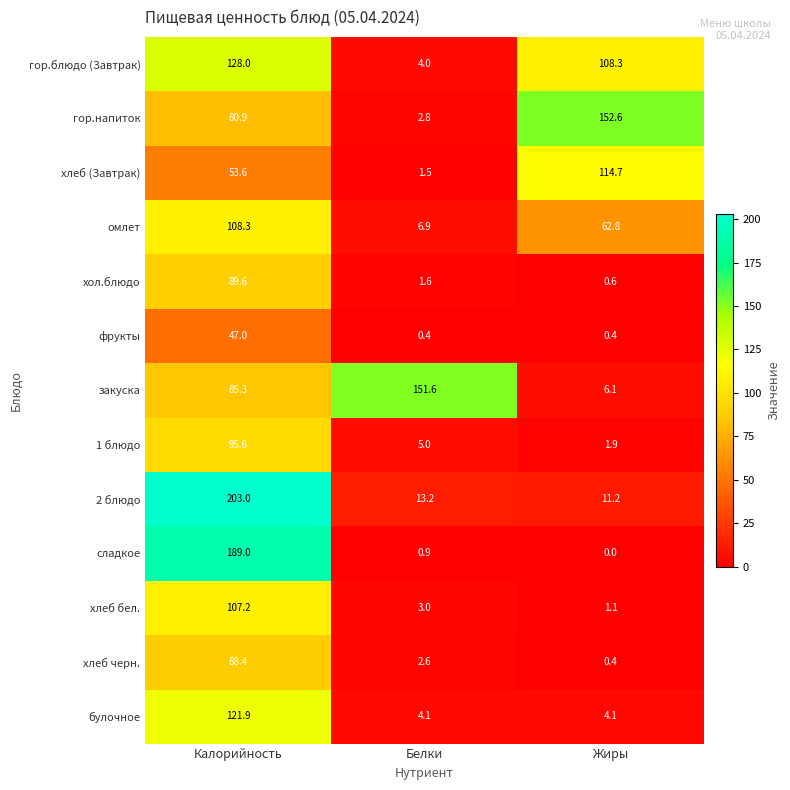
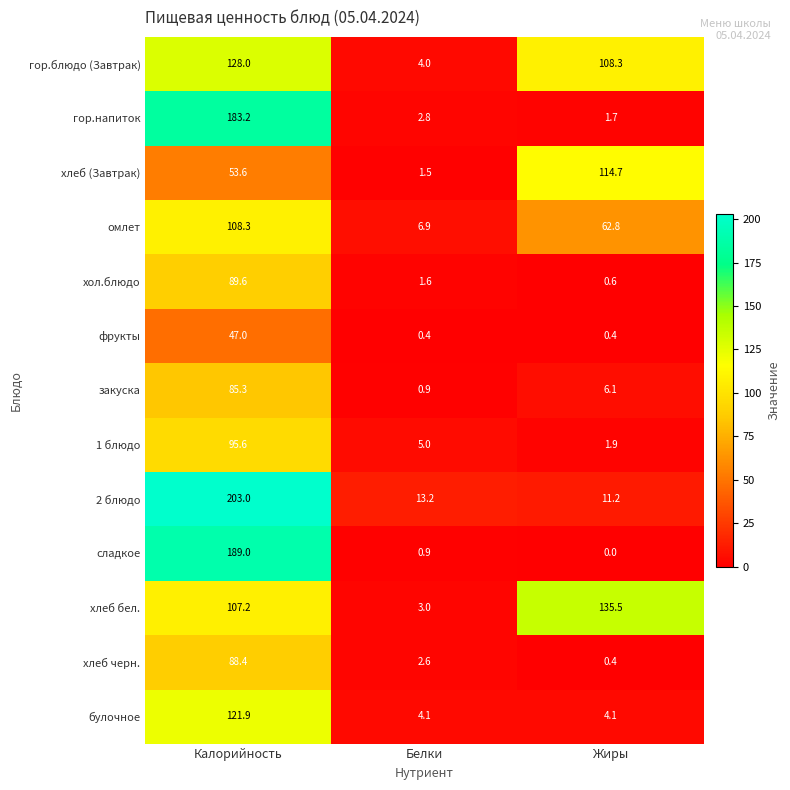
гор.напиток, Калорийность: 80.9 -> 183.2
гор.напиток, Жиры: 152.6 -> 1.7
закуска, Белки: 151.6 -> 0.9
хлеб бел., Жиры: 1.1 -> 135.5
